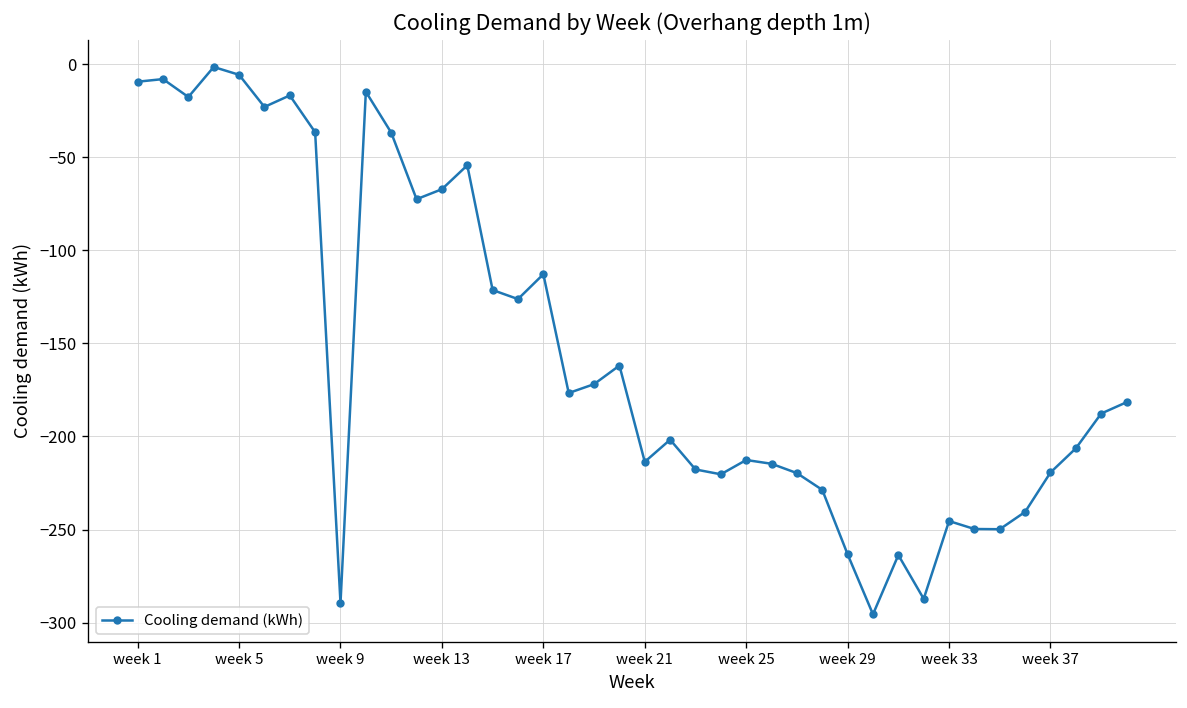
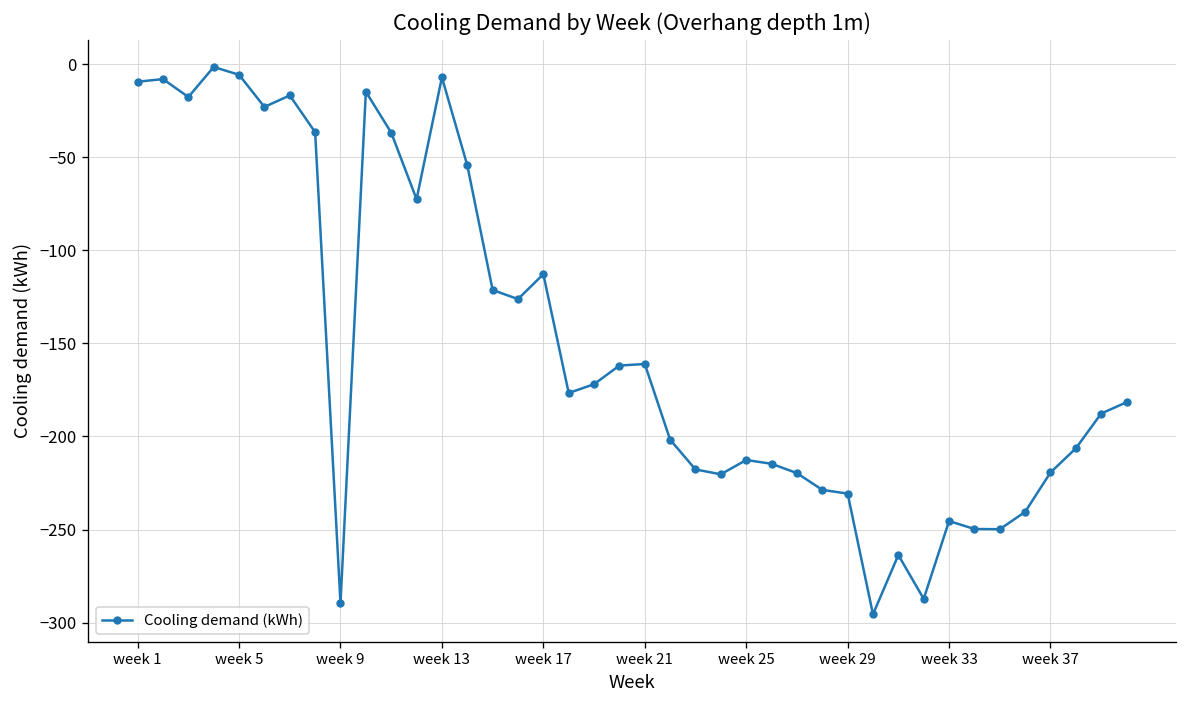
week 13: -67 -> -7
week 21: -214 -> -161
week 29: -263 -> -231
